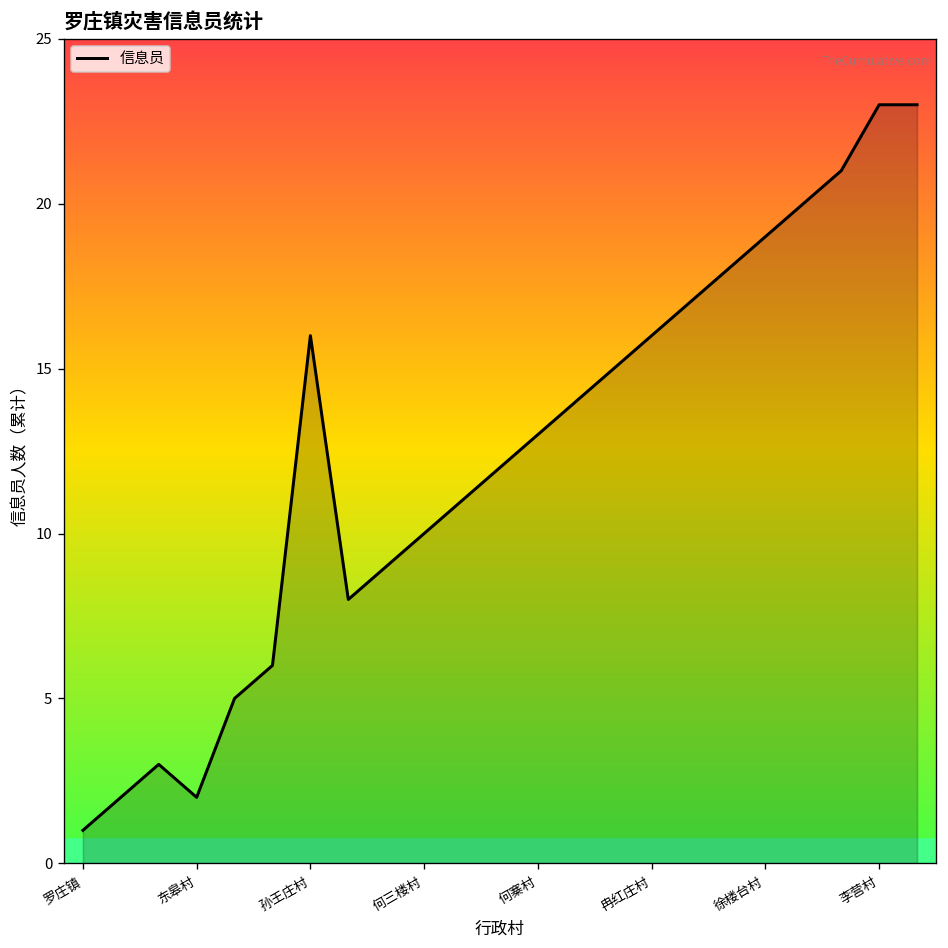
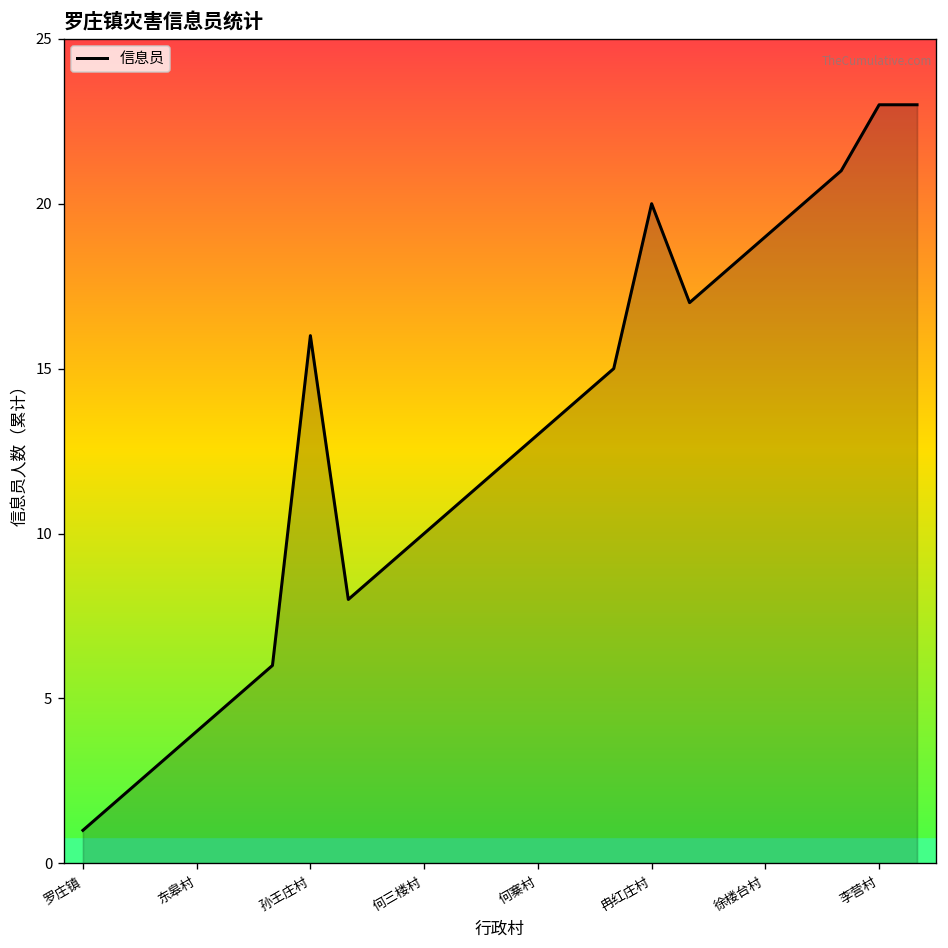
东皋村: 2 -> 4
冉红庄村: 16 -> 20
